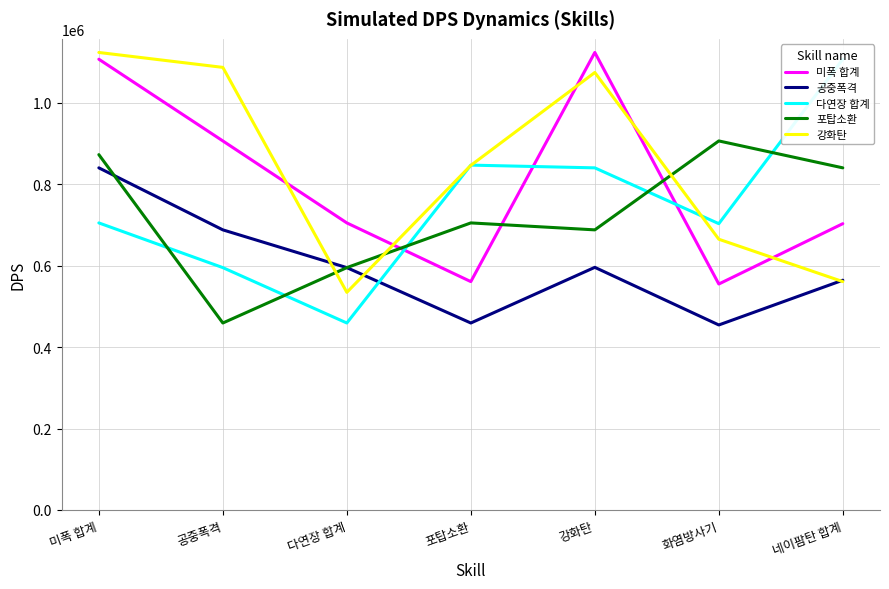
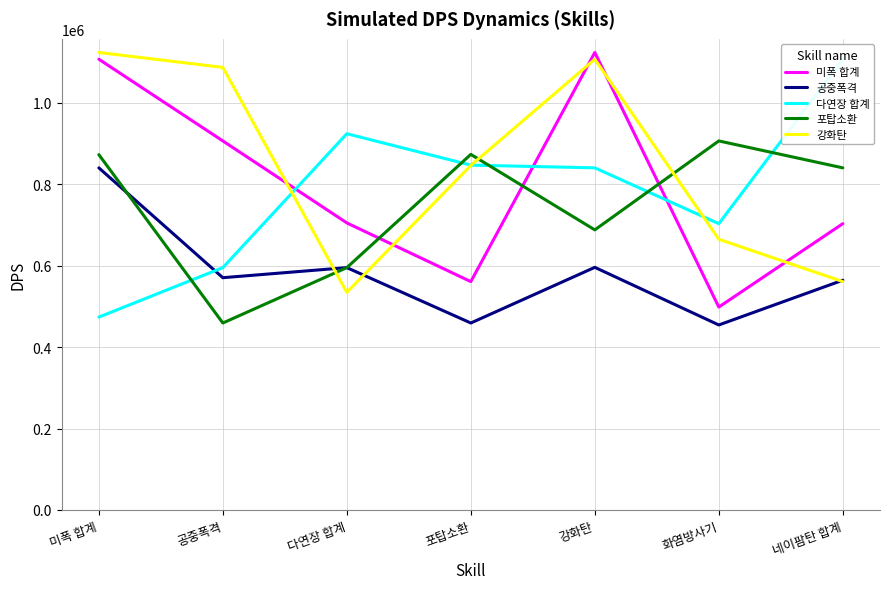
다연장 합계, 미폭 합계: 700000 -> 470000
공중폭격, 공중폭격: 690000 -> 570000
다연장 합계, 다연장 합계: 460000 -> 920000
포탑소환, 포탑소환: 700000 -> 870000
강화탄, 강화탄: 1070000 -> 1110000
미폭 합계, 화염방사기: 550000 -> 500000
